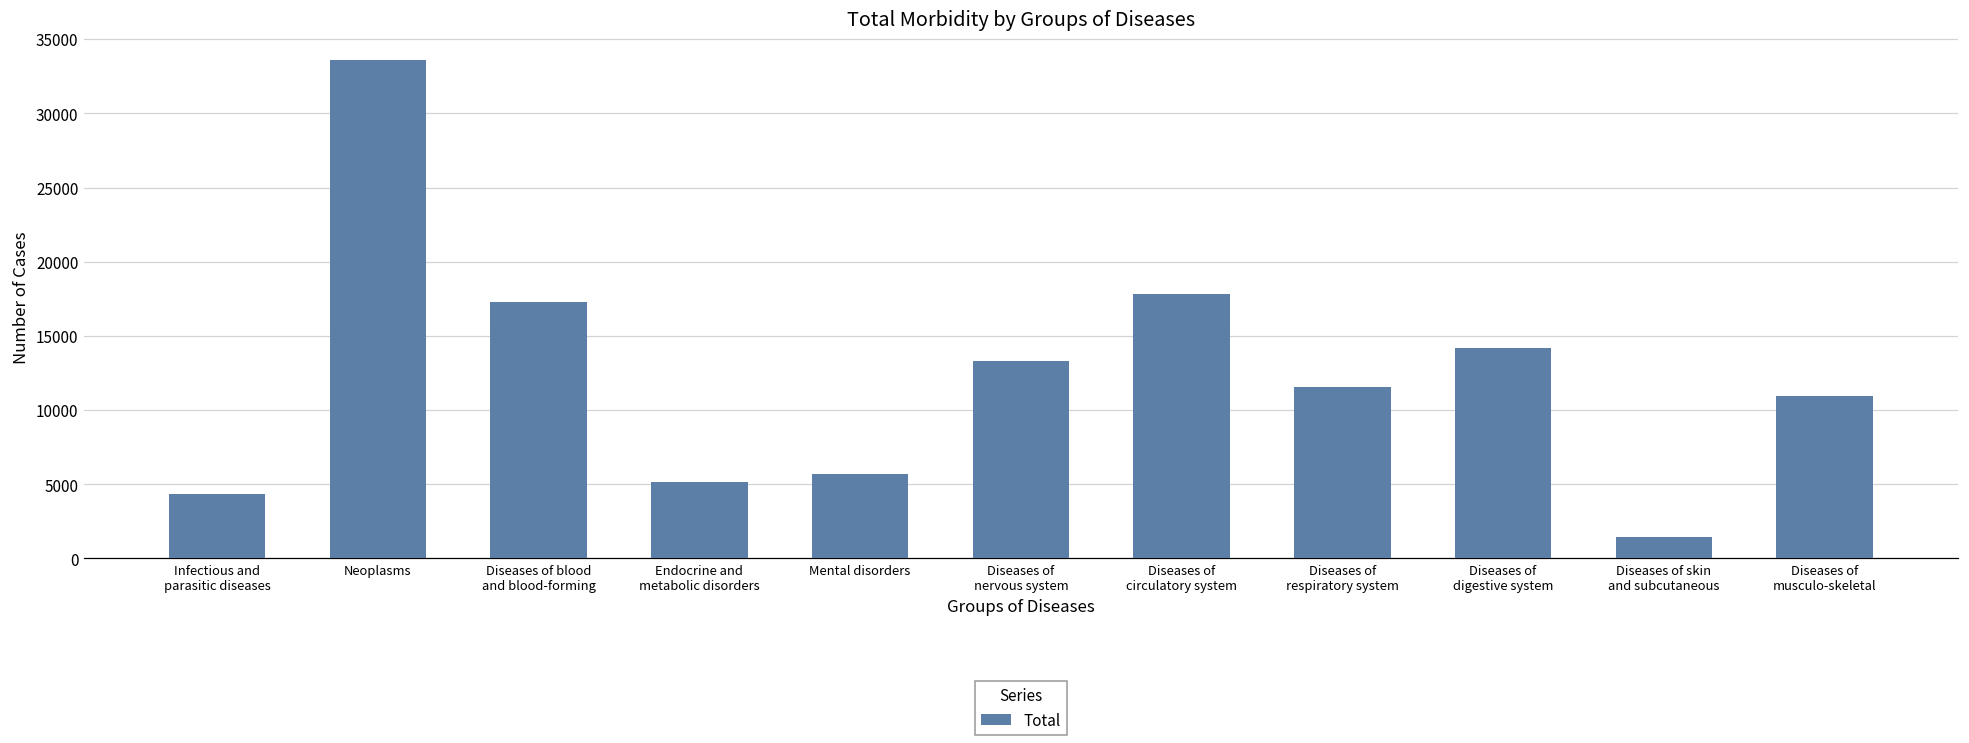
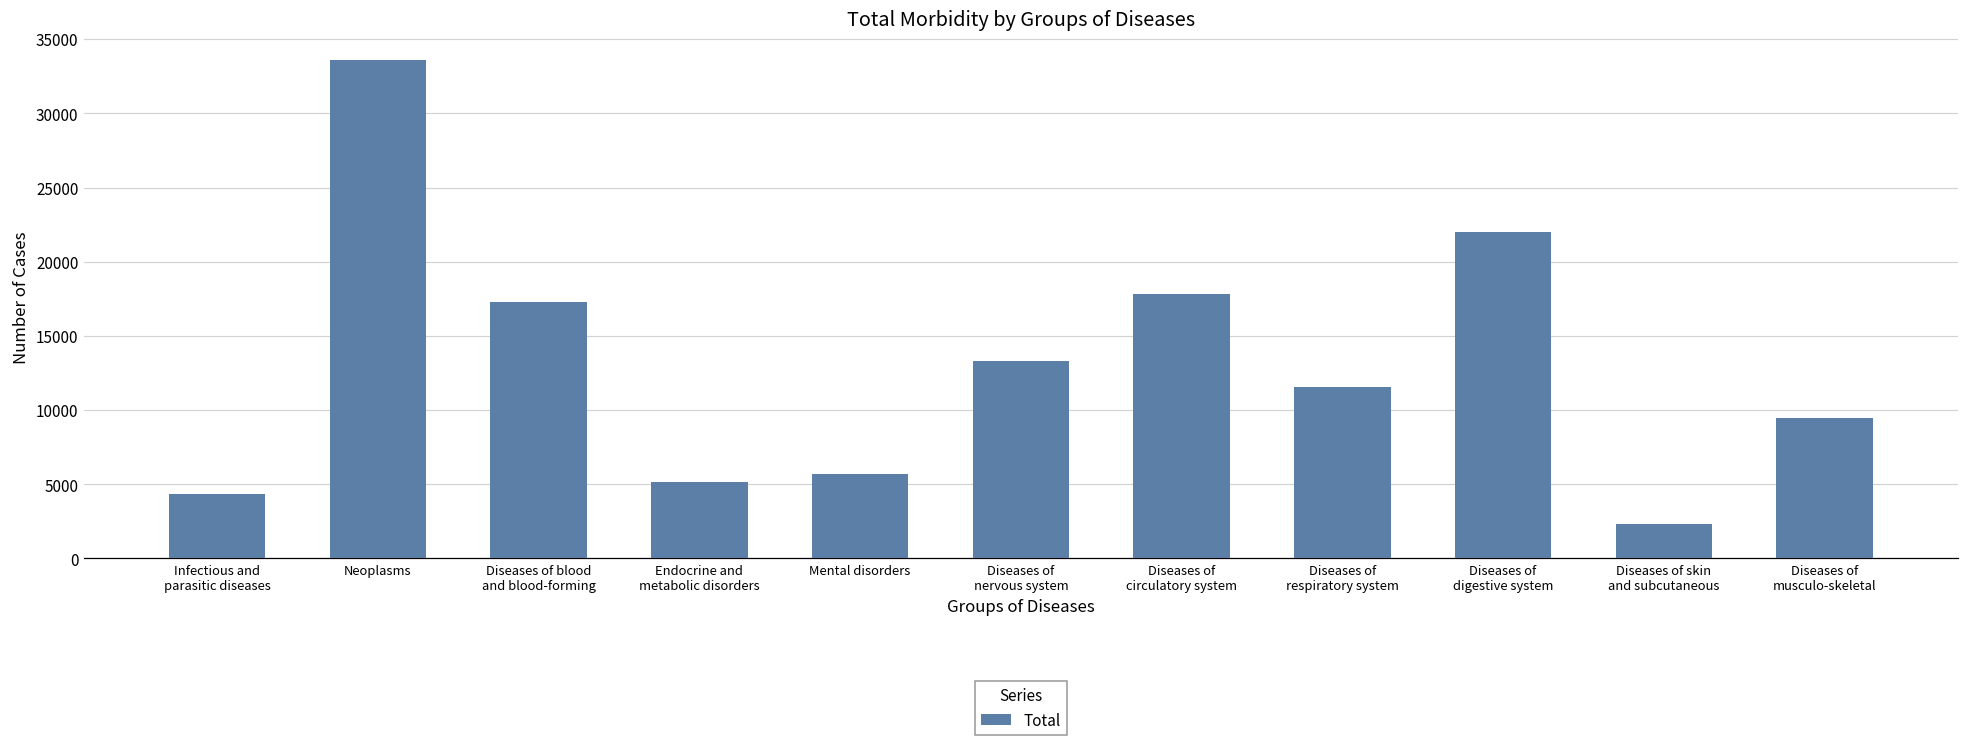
Diseases of digestive system: 14200 -> 22000
Diseases of skin and subcutaneous: 1500 -> 2300
Diseases of musculo-skeletal: 11000 -> 9500
